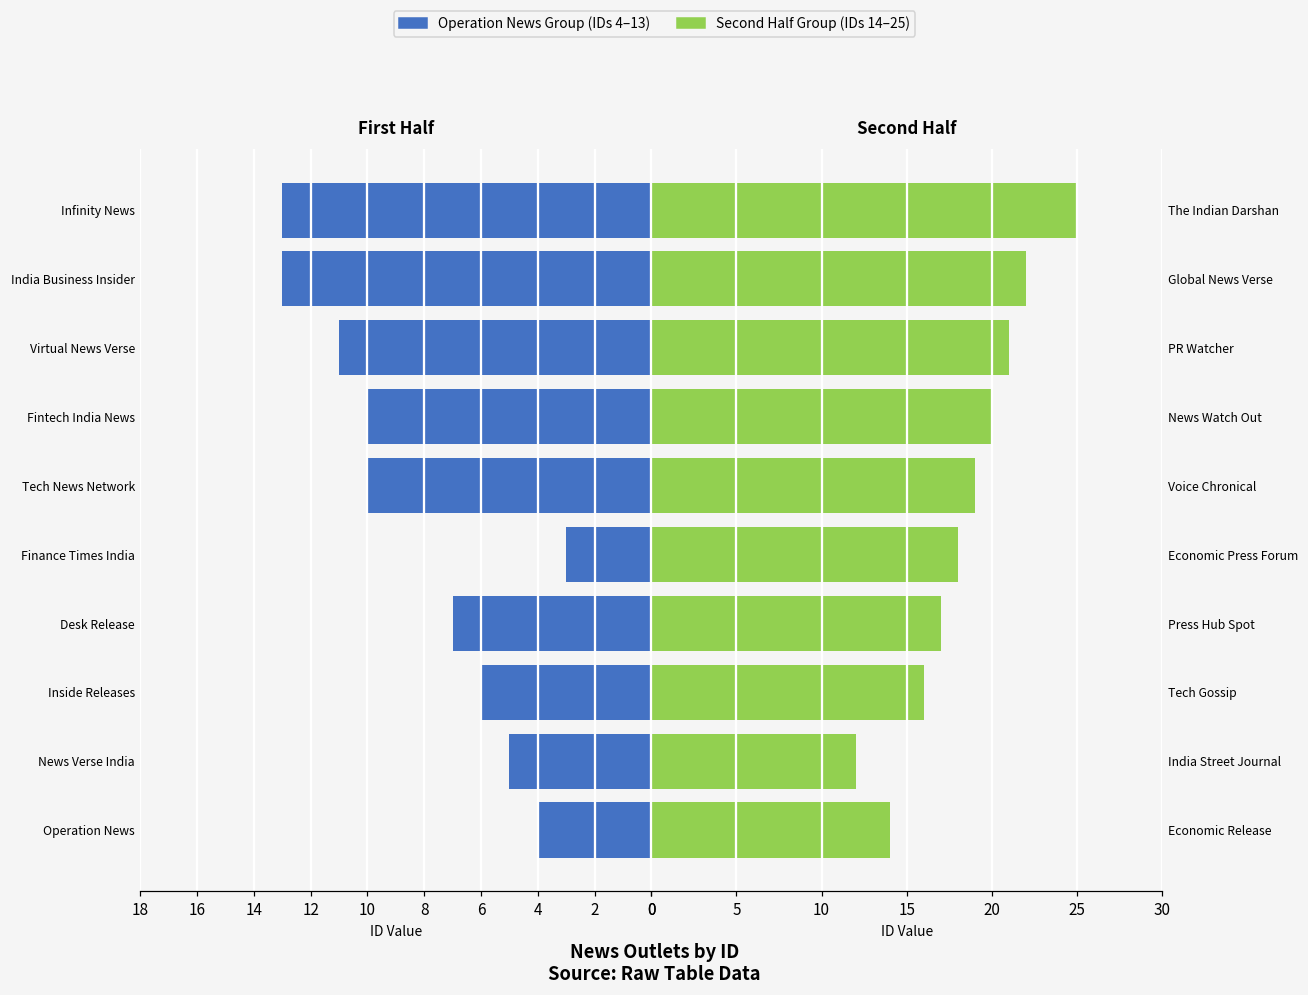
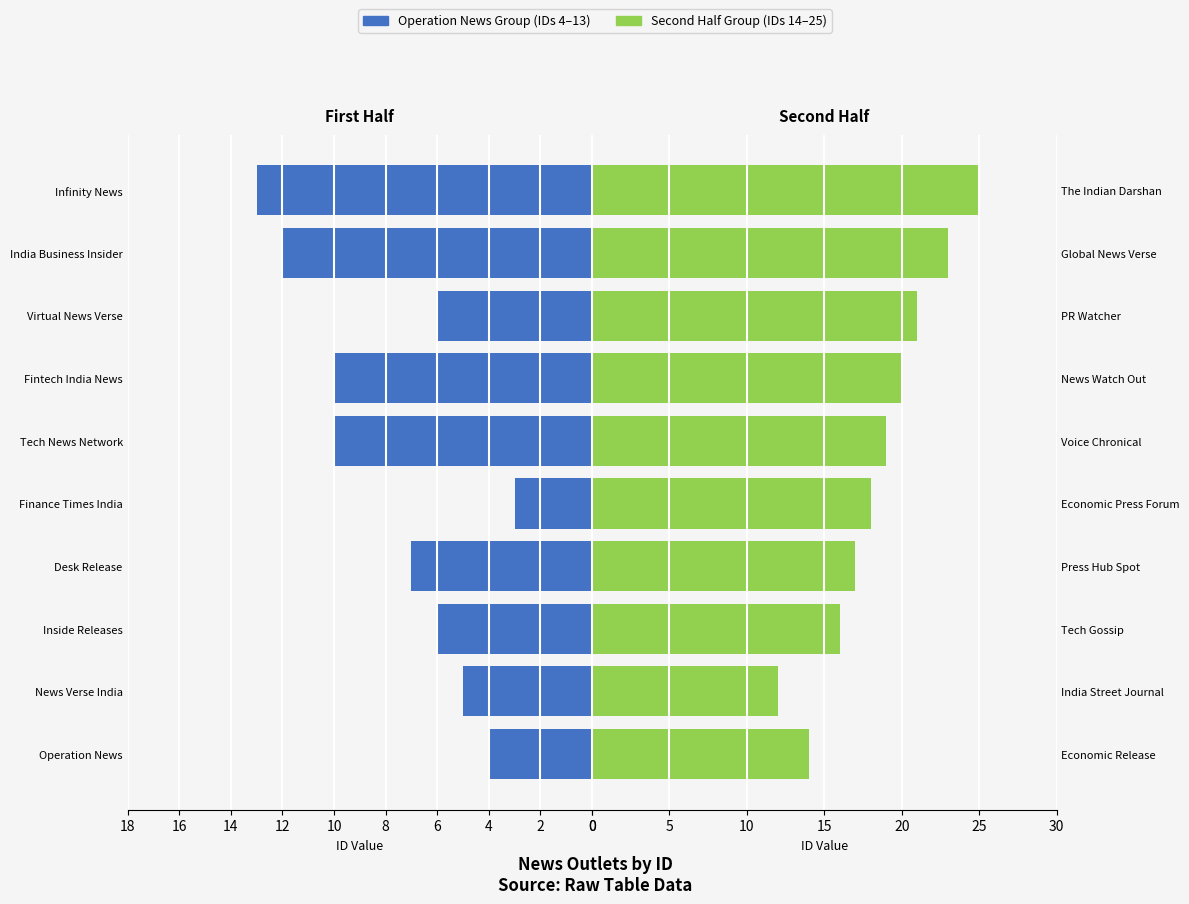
First Half, India Business Insider: 13 -> 12
First Half, Virtual News Verse: 11 -> 6
Second Half, Global News Verse: 22 -> 23
